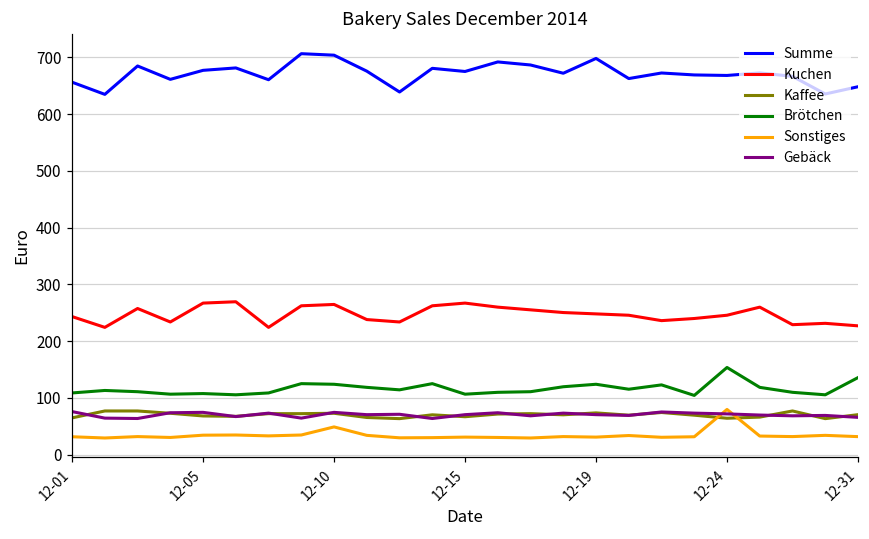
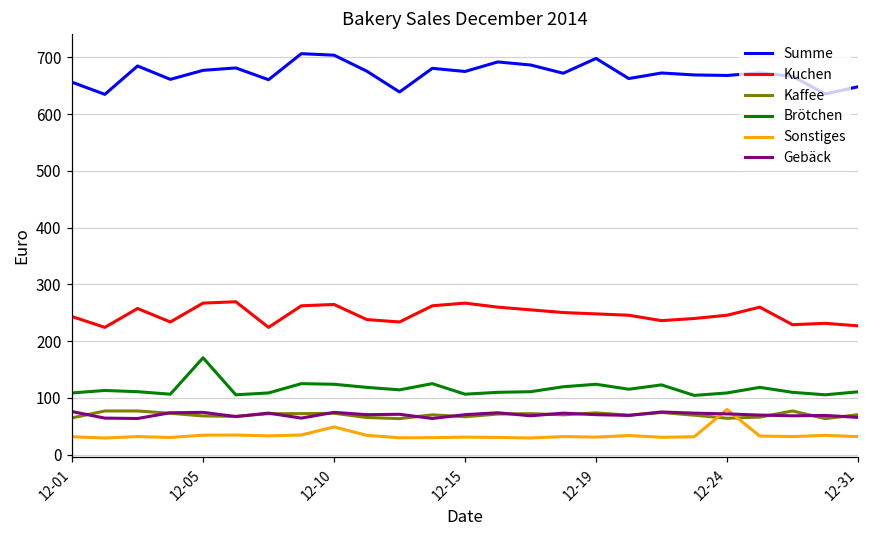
Brötchen, 12-05: 110 -> 170
Brötchen, 12-24: 150 -> 110
Brötchen, 12-31: 140 -> 110
